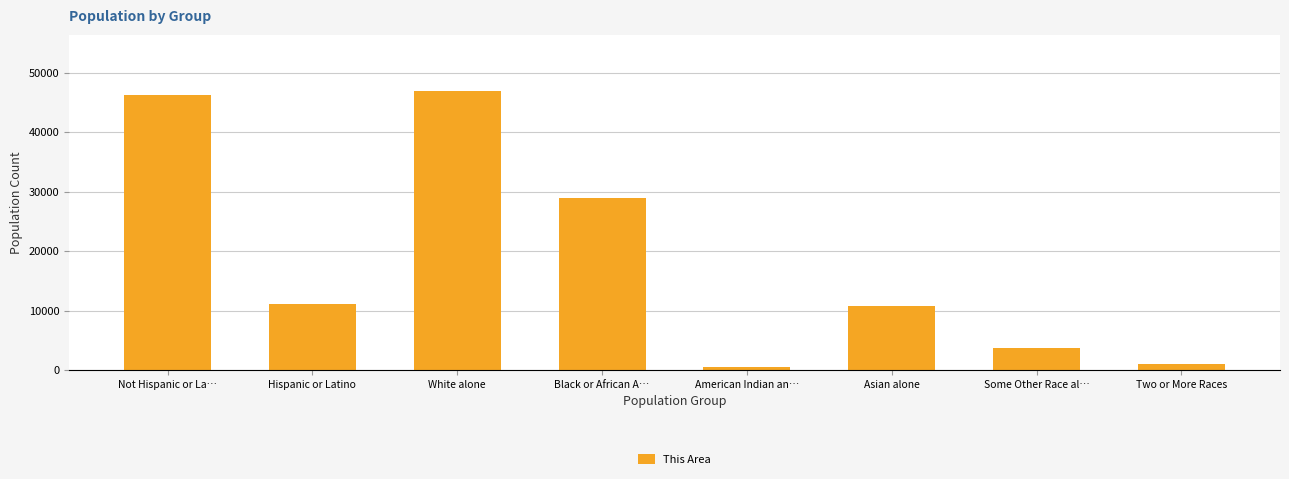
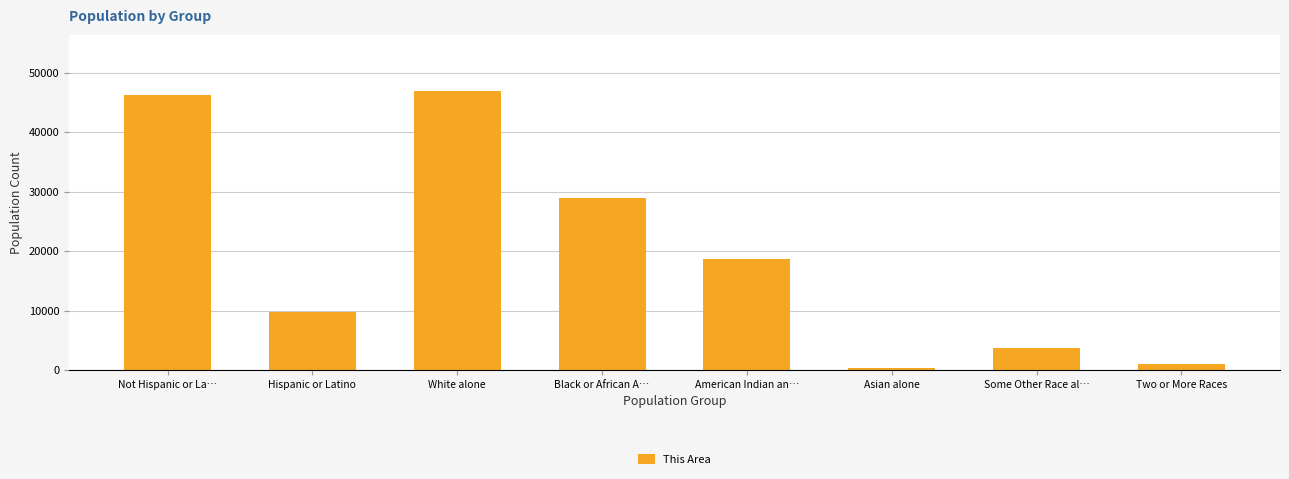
Hispanic or Latino: 11000 -> 10000
American Indian an…: 0 -> 19000
Asian alone: 11000 -> 0
